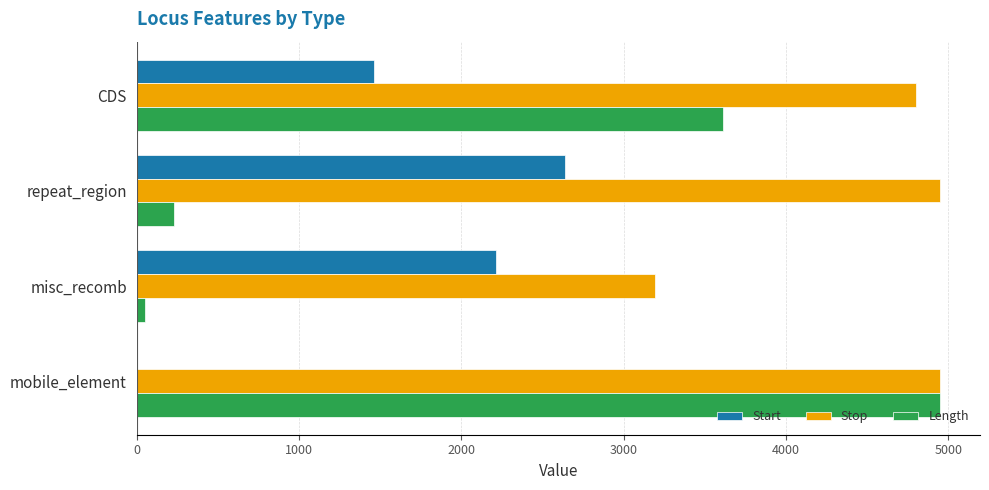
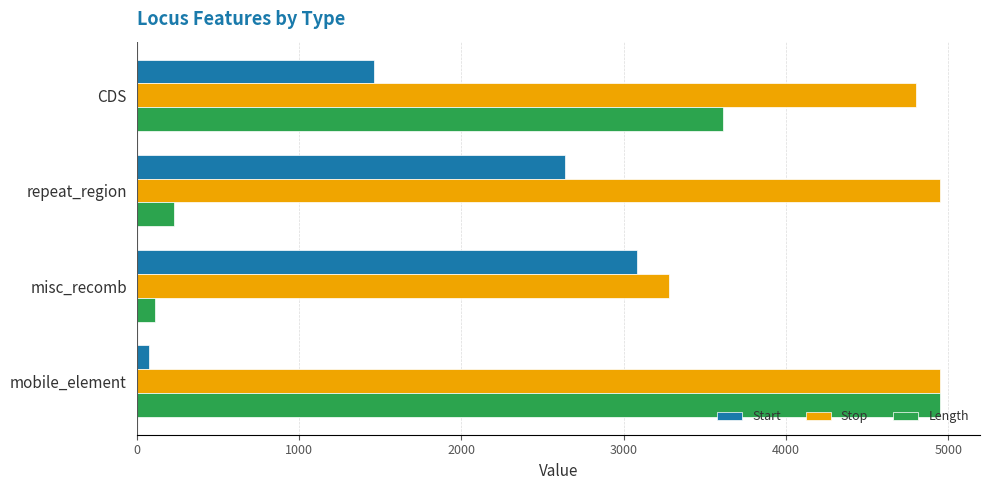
Start, misc_recomb: 2220 -> 3080
Stop, misc_recomb: 3200 -> 3280
Length, misc_recomb: 50 -> 110
Start, mobile_element: 0 -> 80
